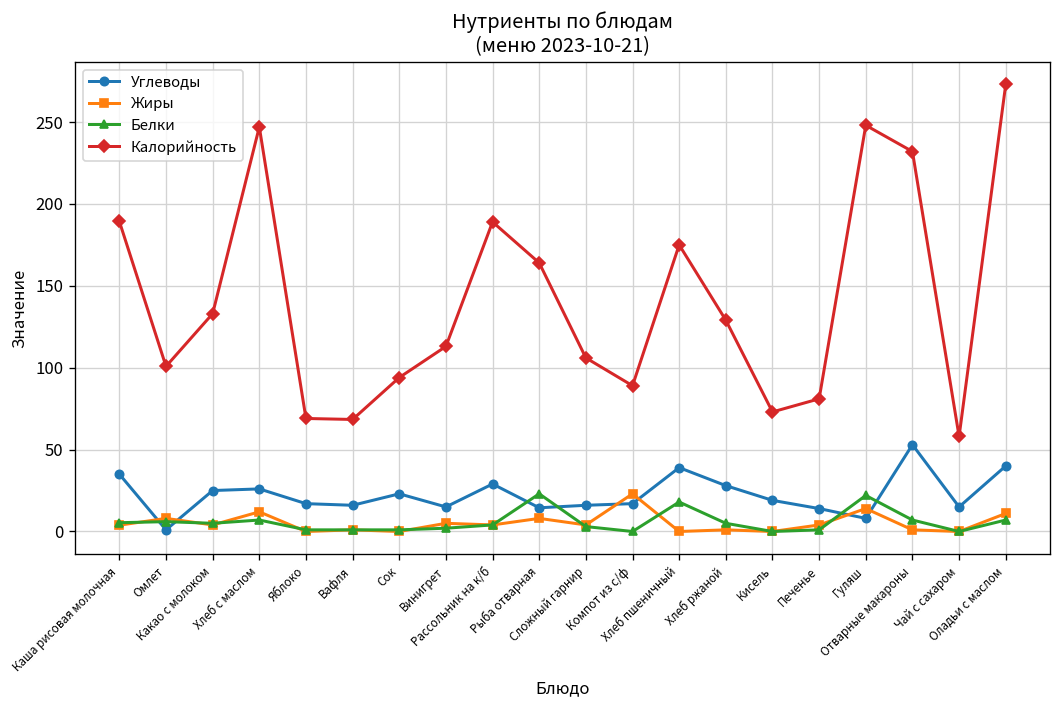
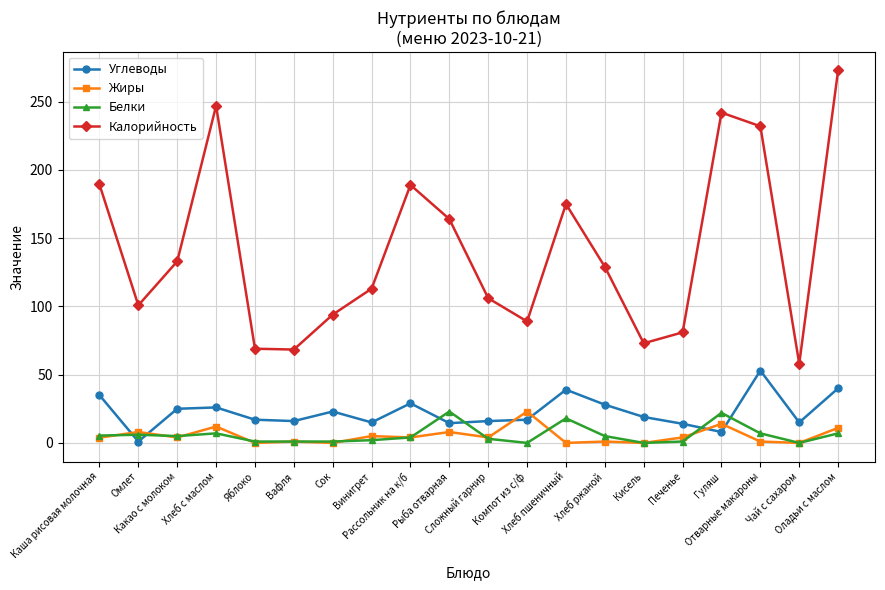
Калорийность, Гуляш: 248 -> 242
